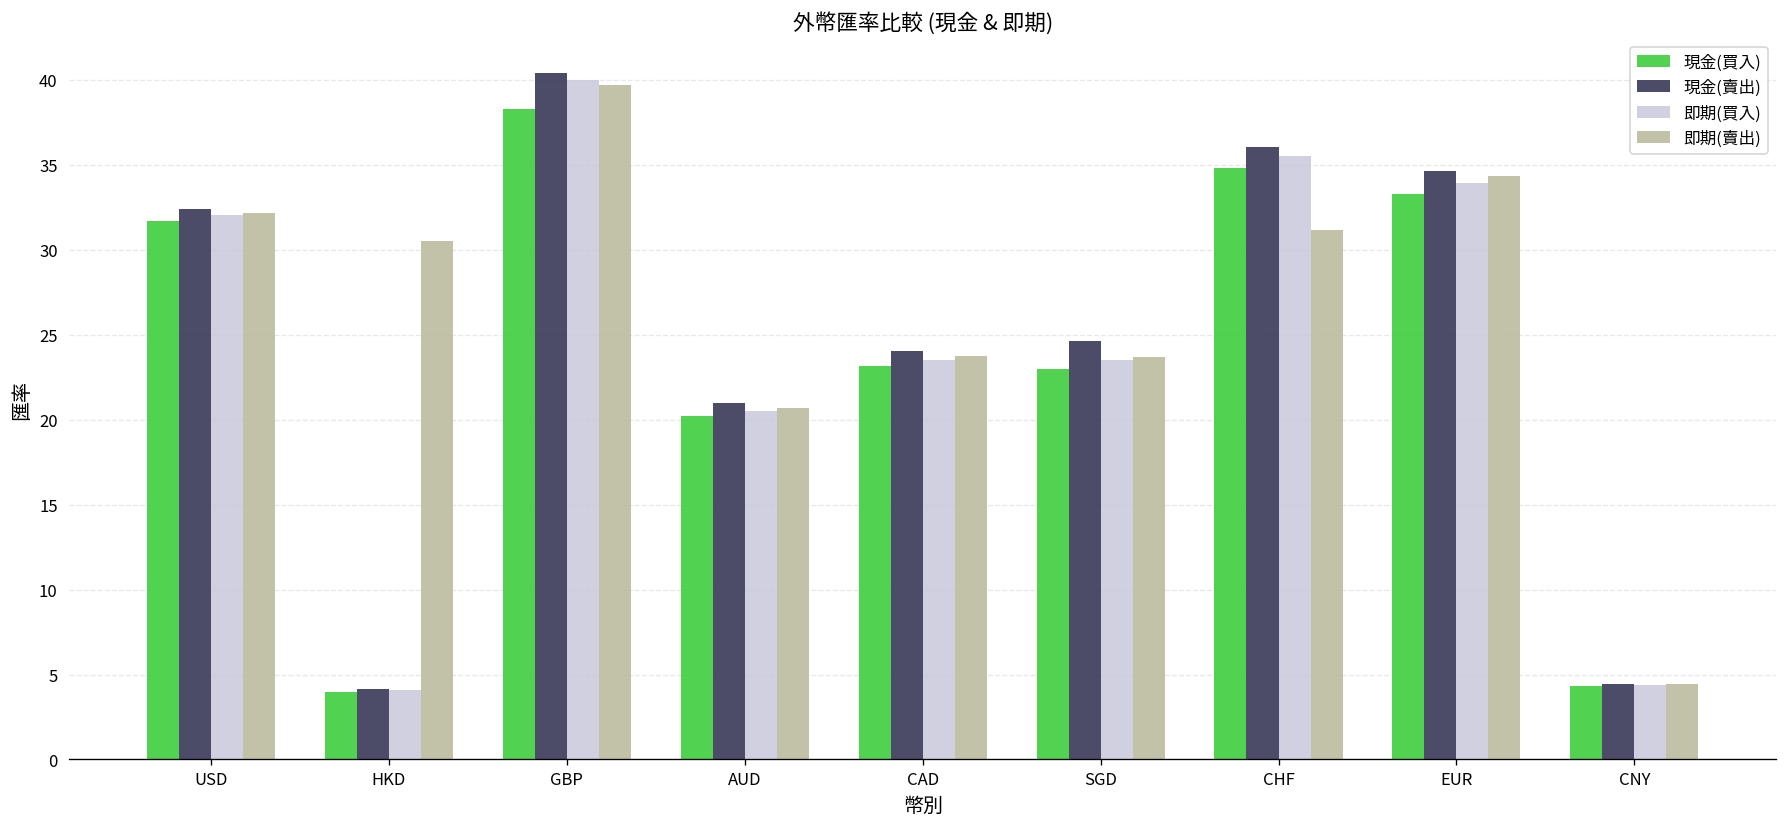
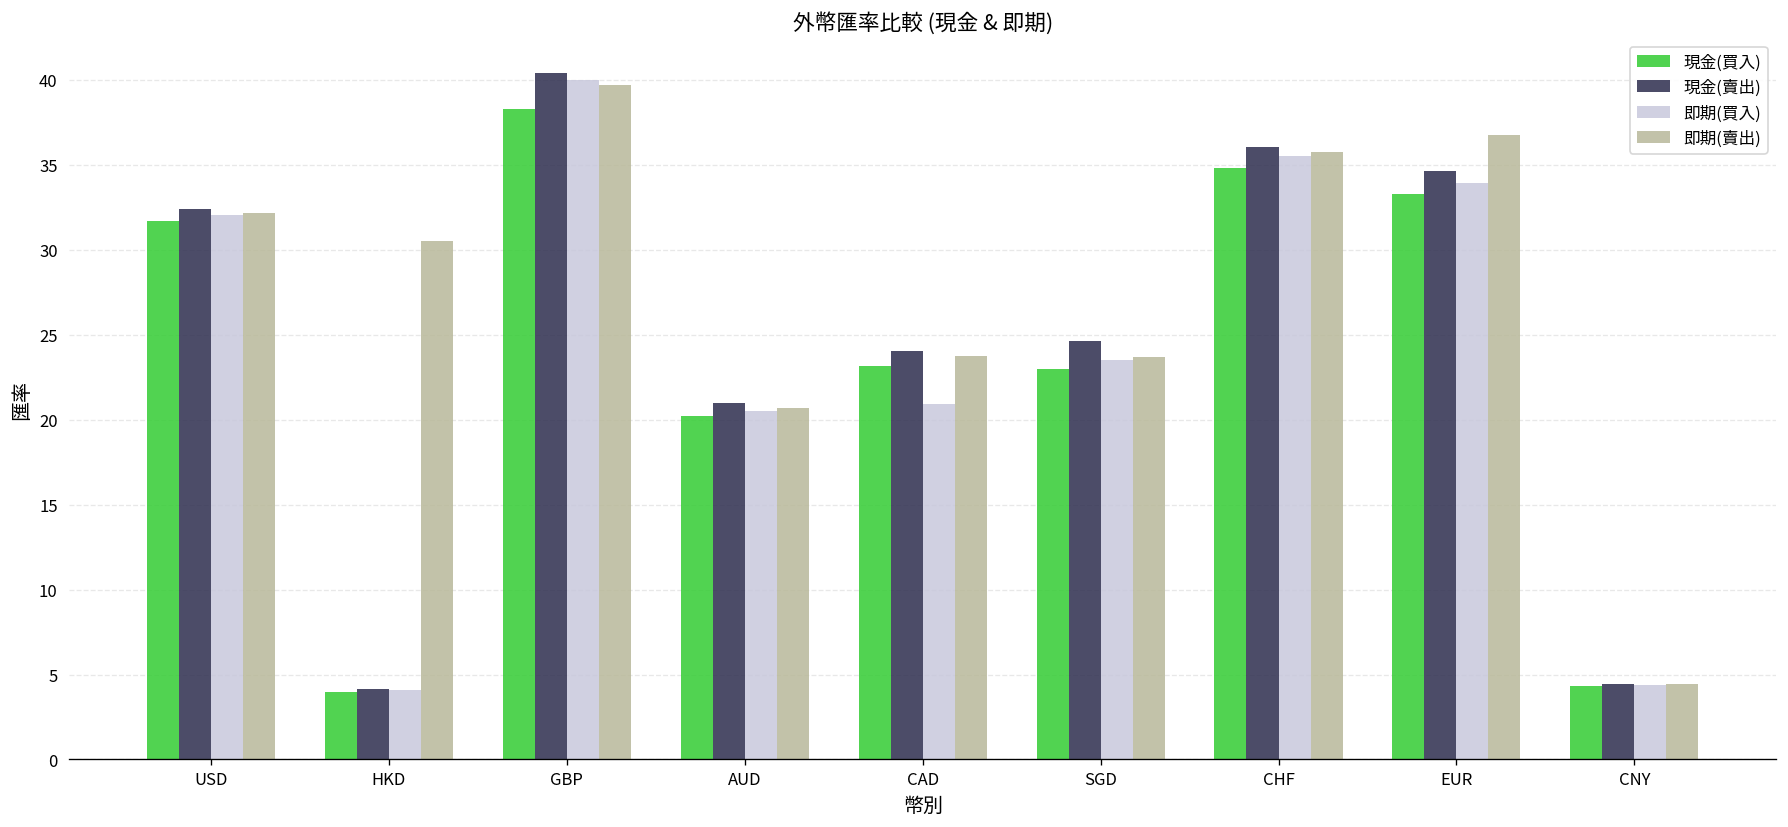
即期(買入), CAD: 23.5 -> 20.9
即期(賣出), CHF: 31.2 -> 35.8
即期(賣出), EUR: 34.3 -> 36.8
